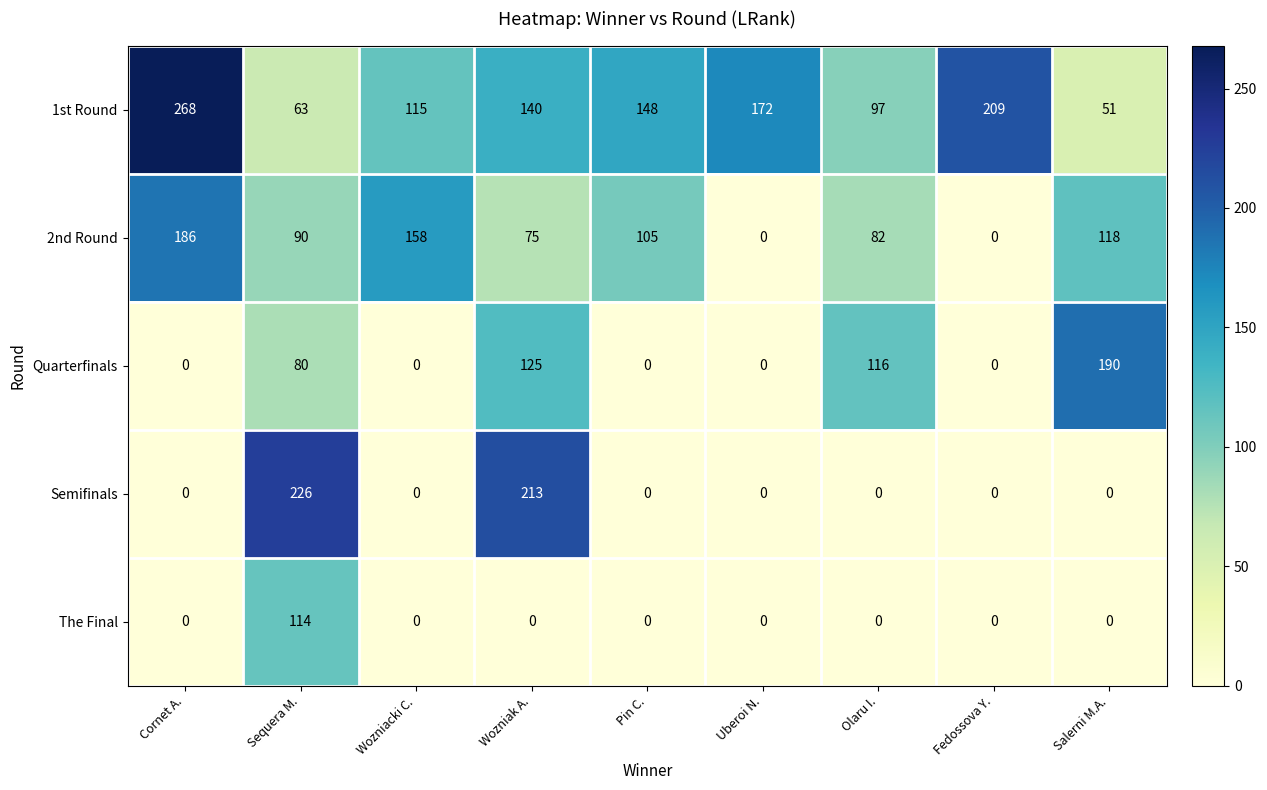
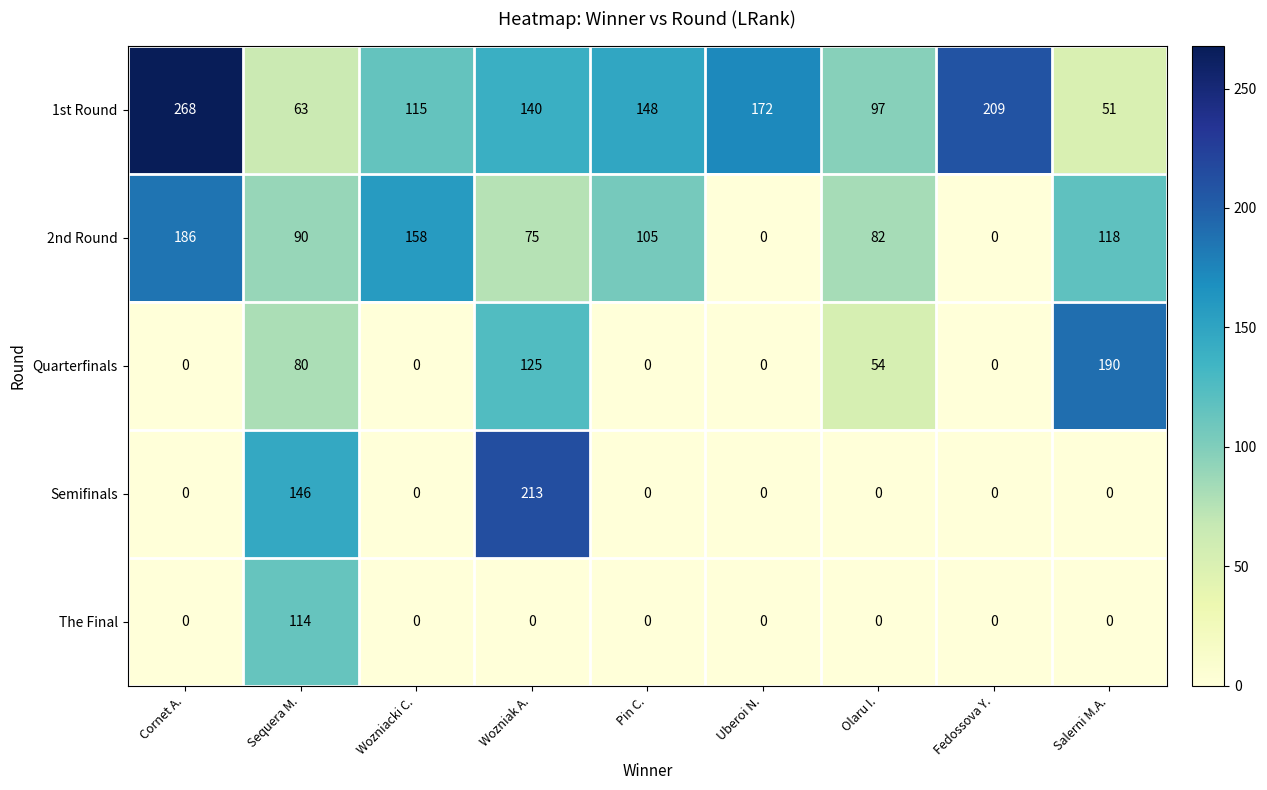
Quarterfinals, Olaru I.: 116 -> 54
Semifinals, Sequera M.: 226 -> 146
